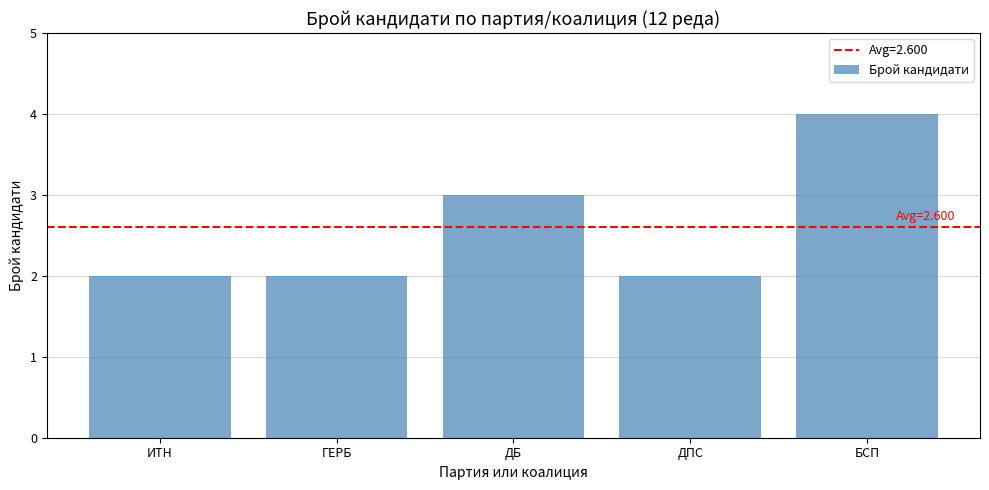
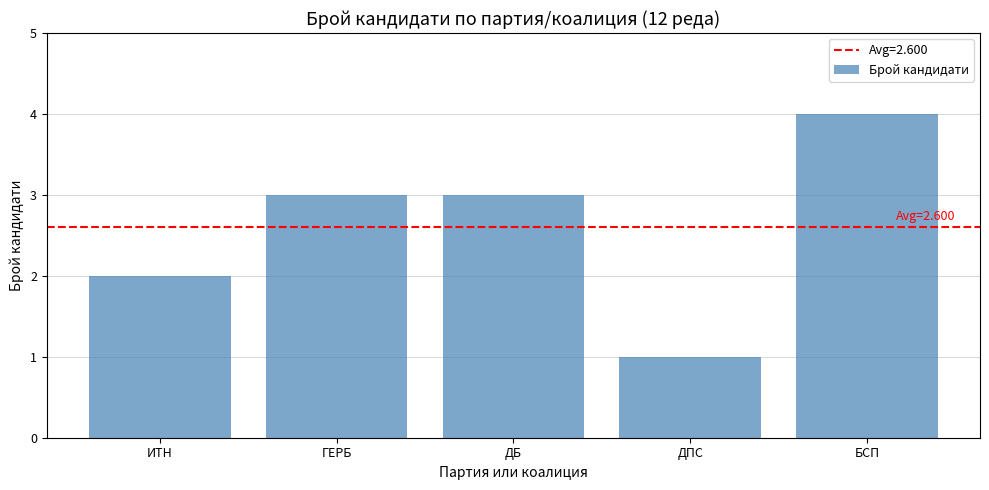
ГЕРБ: 2 -> 3
ДПС: 2 -> 1
